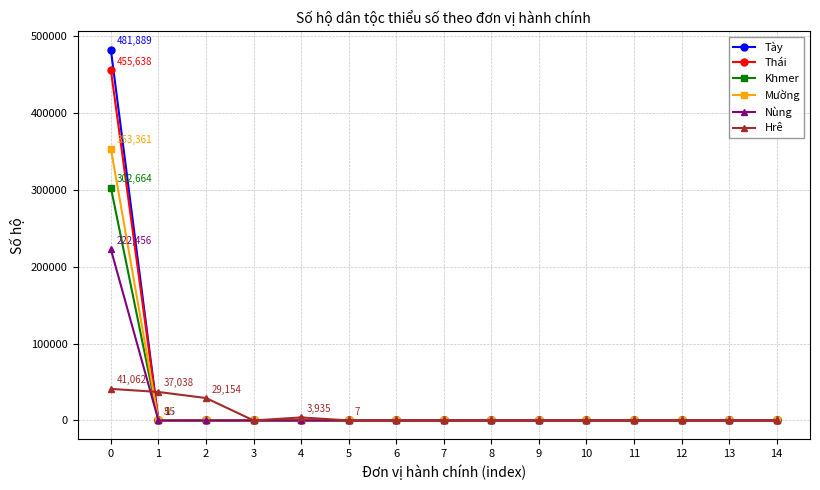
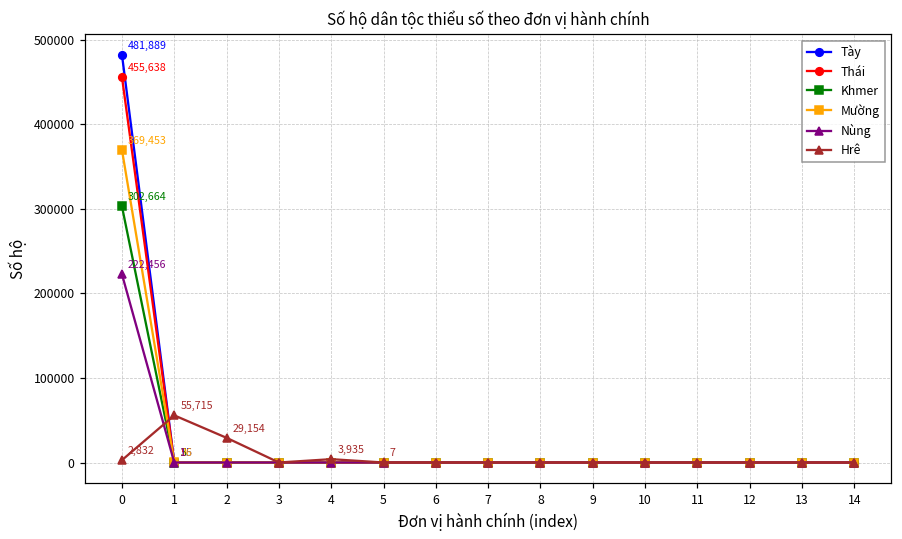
Mường, 0: 353,361 -> 369,453
Hrê, 0: 41,062 -> 2,832
Hrê, 1: 37,038 -> 55,715
